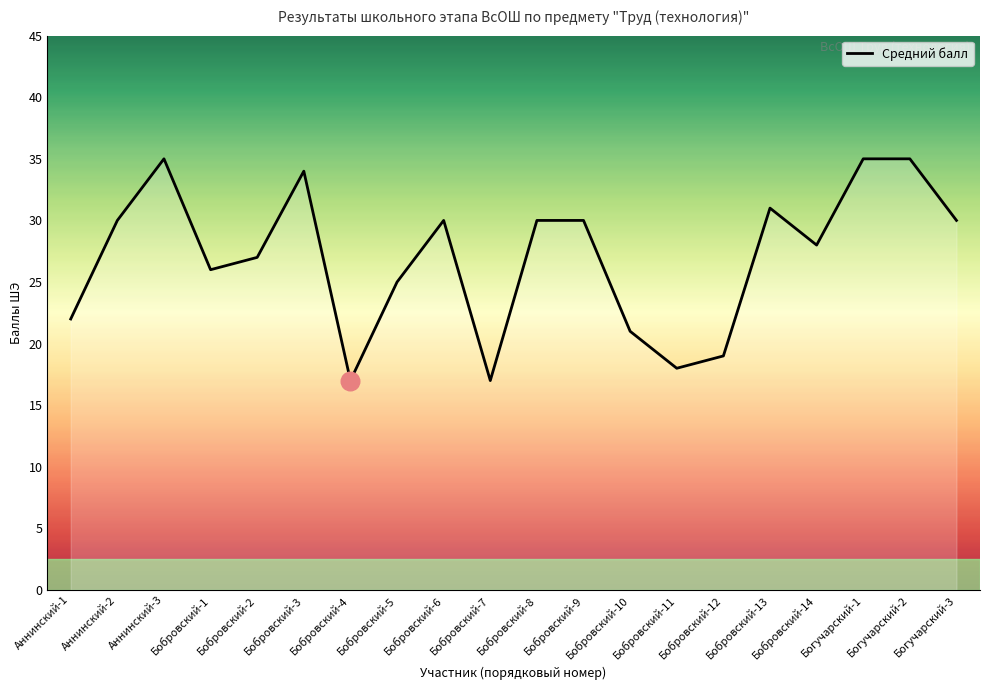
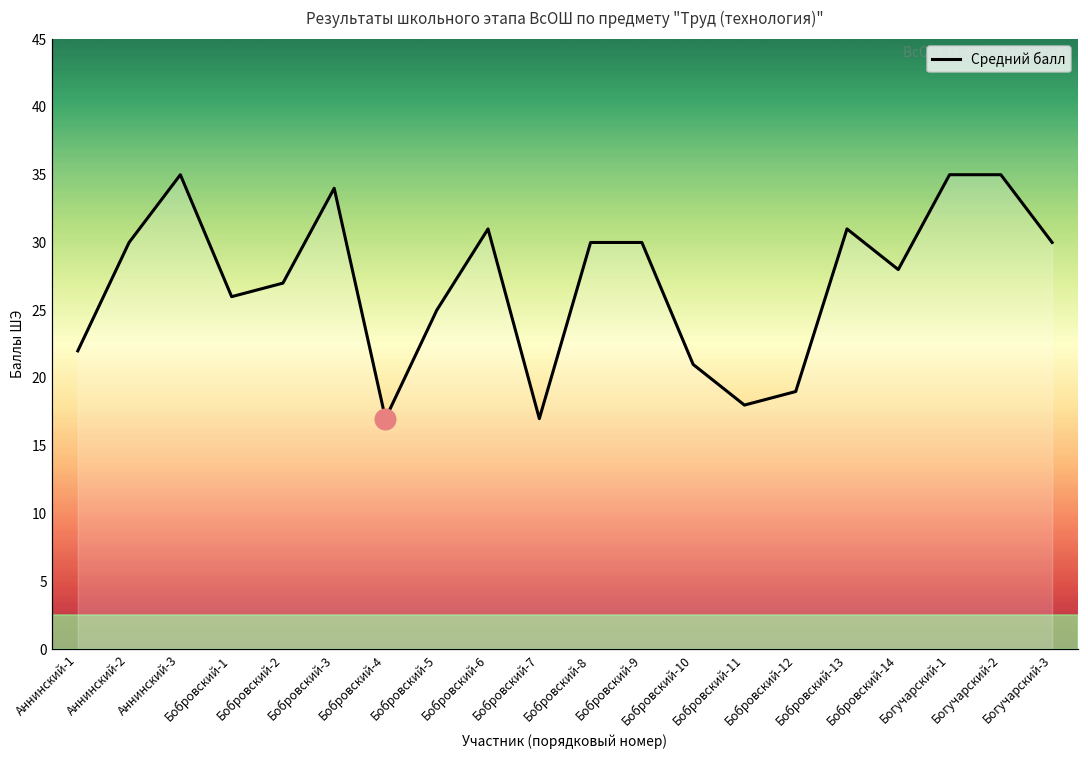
Средний балл, Бобровский-6: 30 -> 31
